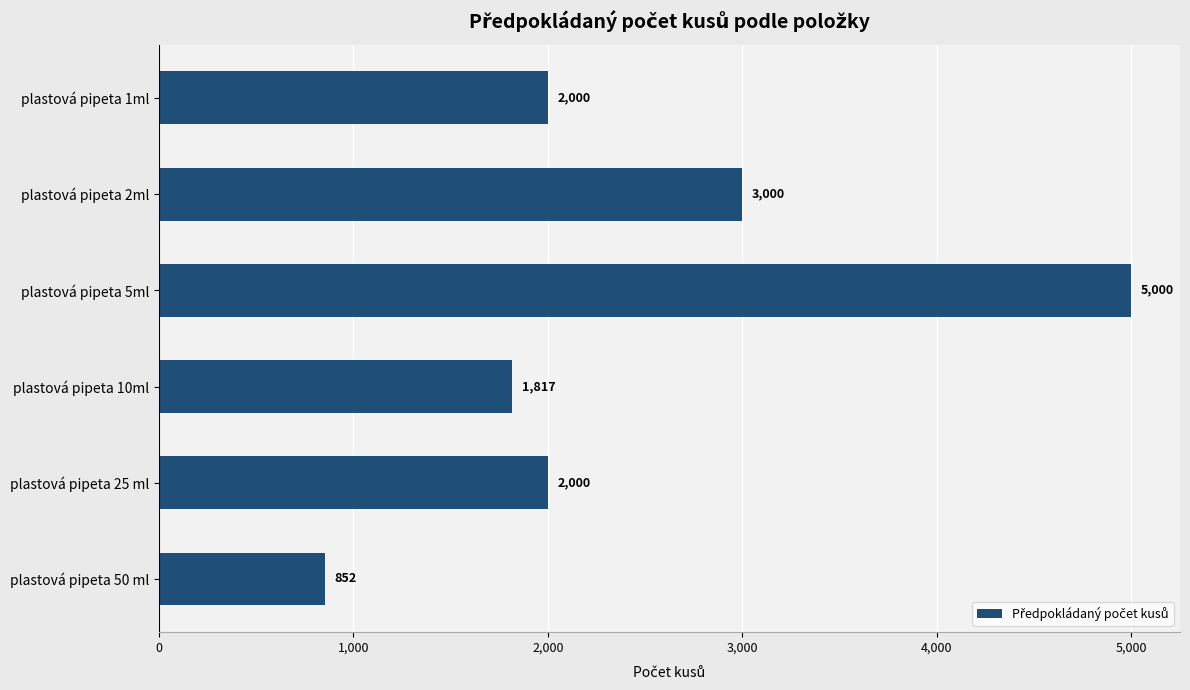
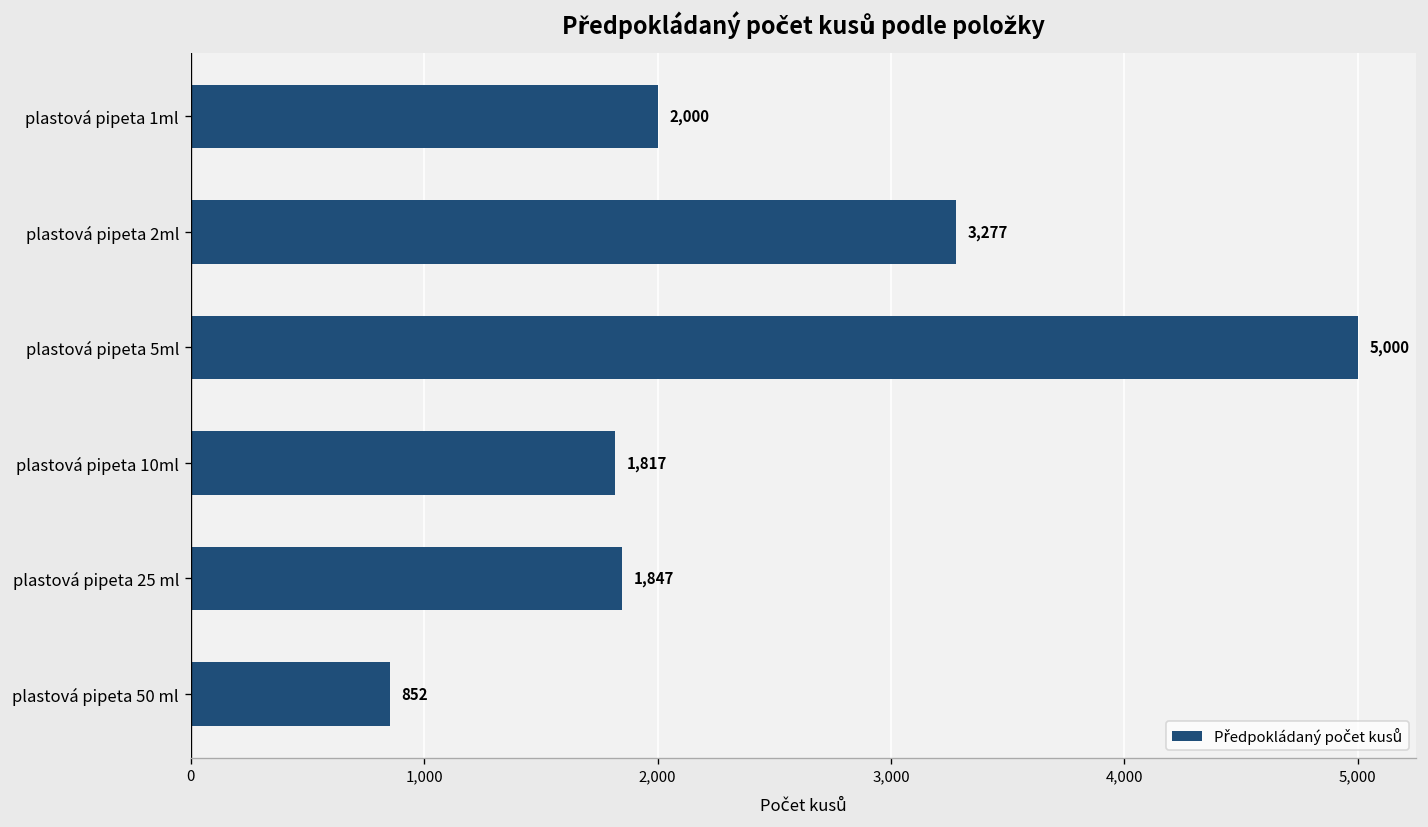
plastová pipeta 2ml: 3,000 -> 3,277
plastová pipeta 25 ml: 2,000 -> 1,847
